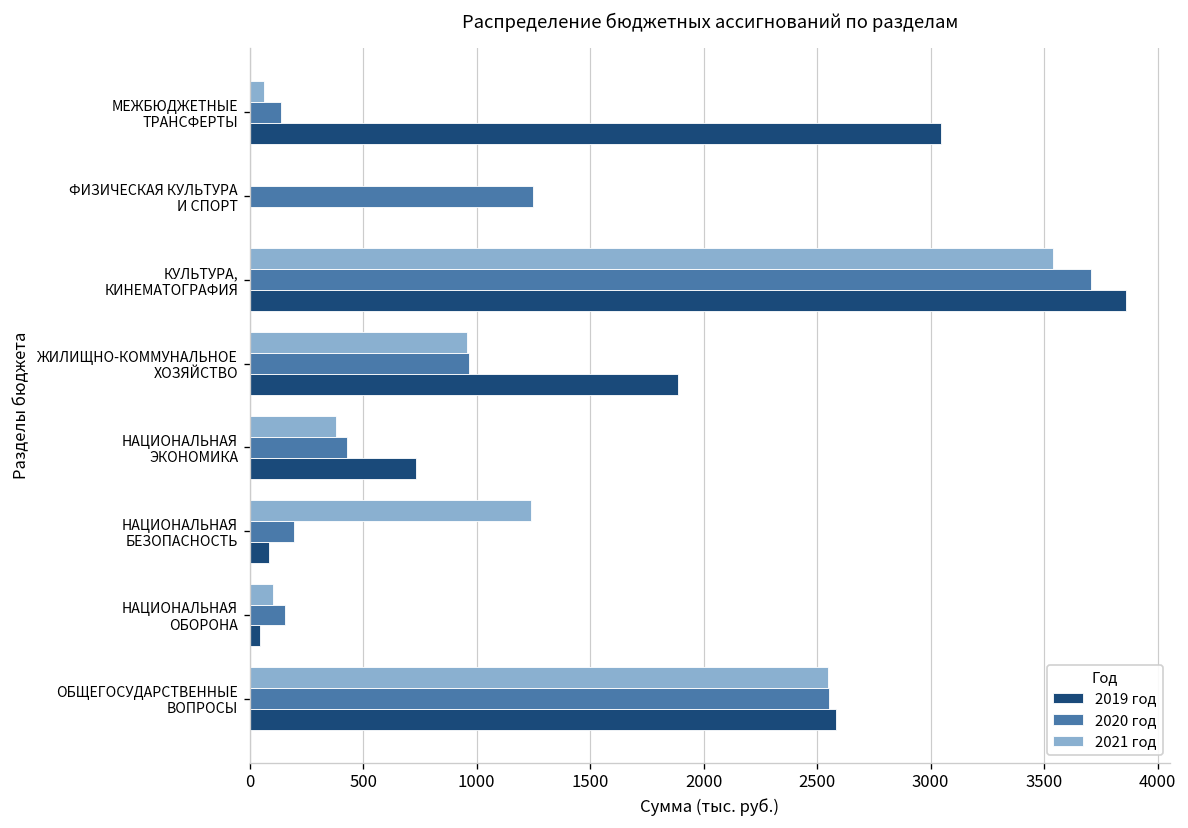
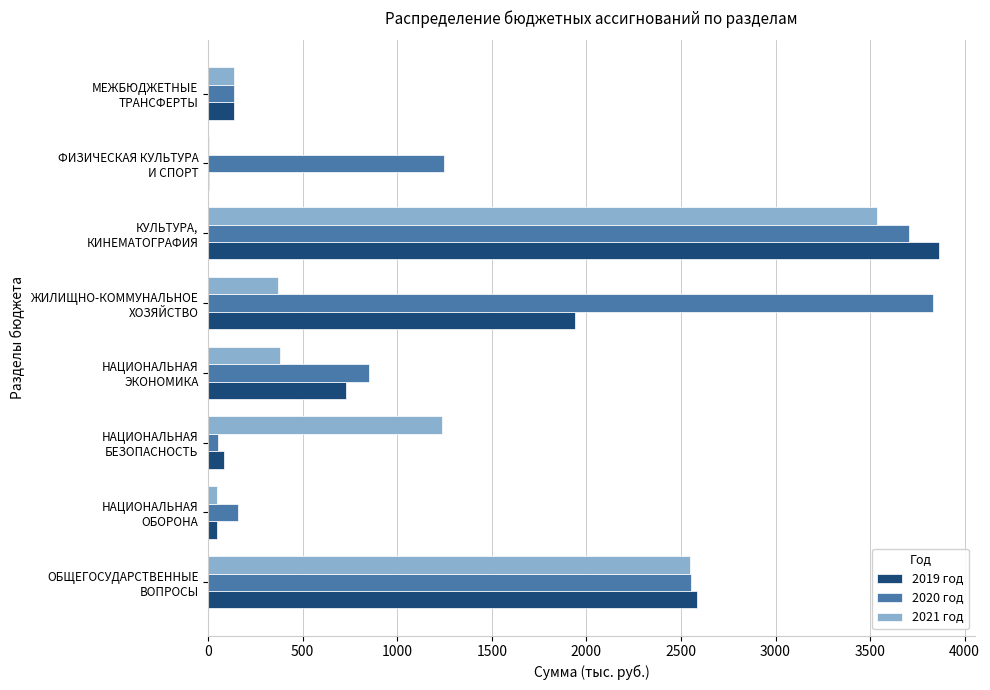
2021 год, МЕЖБЮДЖЕТНЫЕ ТРАНСФЕРТЫ: 60 -> 140
2019 год, МЕЖБЮДЖЕТНЫЕ ТРАНСФЕРТЫ: 3050 -> 140
2021 год, ЖИЛИЩНО-КОММУНАЛЬНОЕ ХОЗЯЙСТВО: 960 -> 370
2020 год, ЖИЛИЩНО-КОММУНАЛЬНОЕ ХОЗЯЙСТВО: 970 -> 3840
2019 год, ЖИЛИЩНО-КОММУНАЛЬНОЕ ХОЗЯЙСТВО: 1890 -> 1940
2020 год, НАЦИОНАЛЬНАЯ ЭКОНОМИКА: 430 -> 850
2020 год, НАЦИОНАЛЬНАЯ БЕЗОПАСНОСТЬ: 190 -> 50
2021 год, НАЦИОНАЛЬНАЯ ОБОРОНА: 100 -> 50
